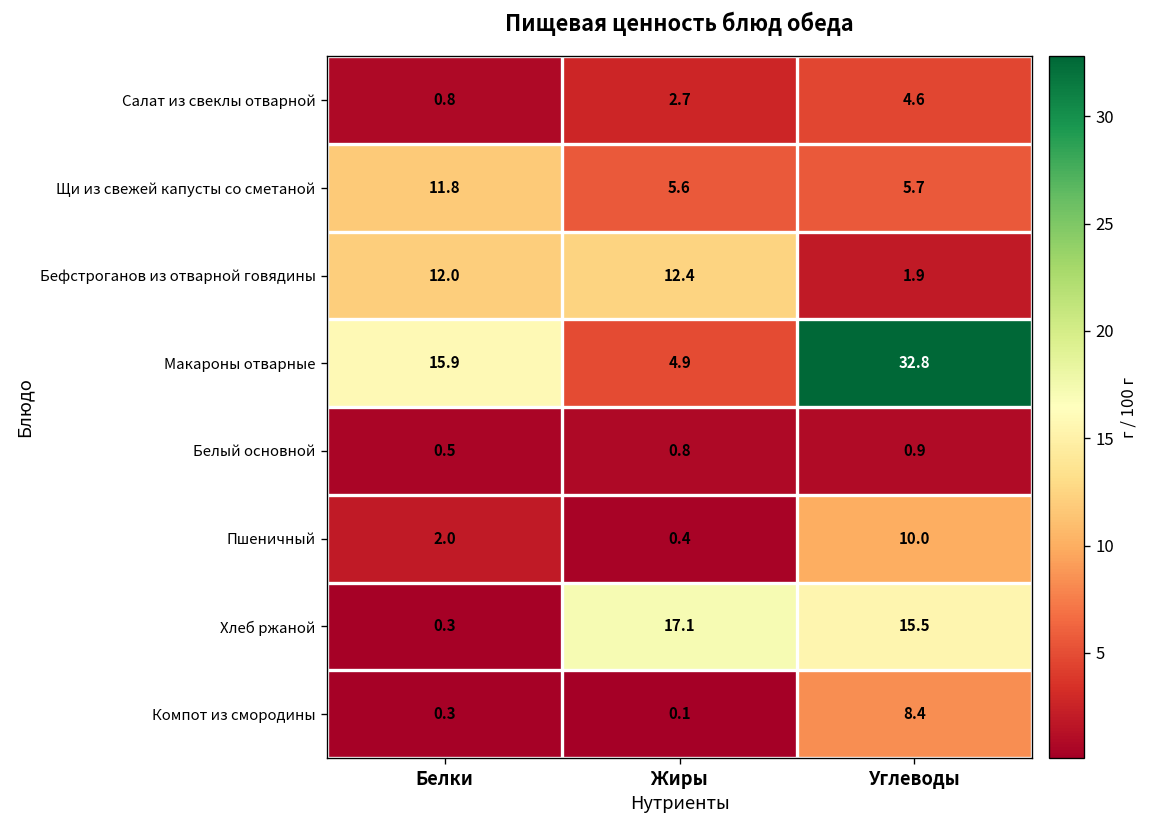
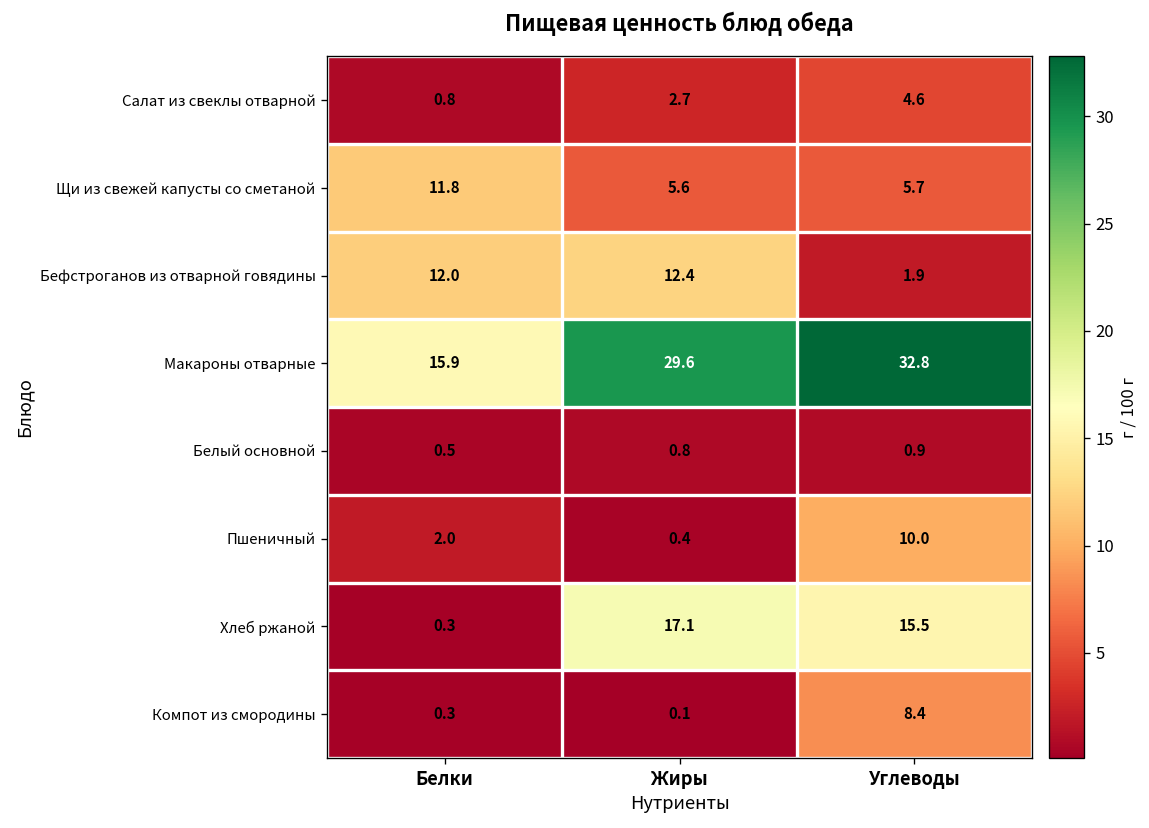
Макароны отварные, Жиры: 4.9 -> 29.6
